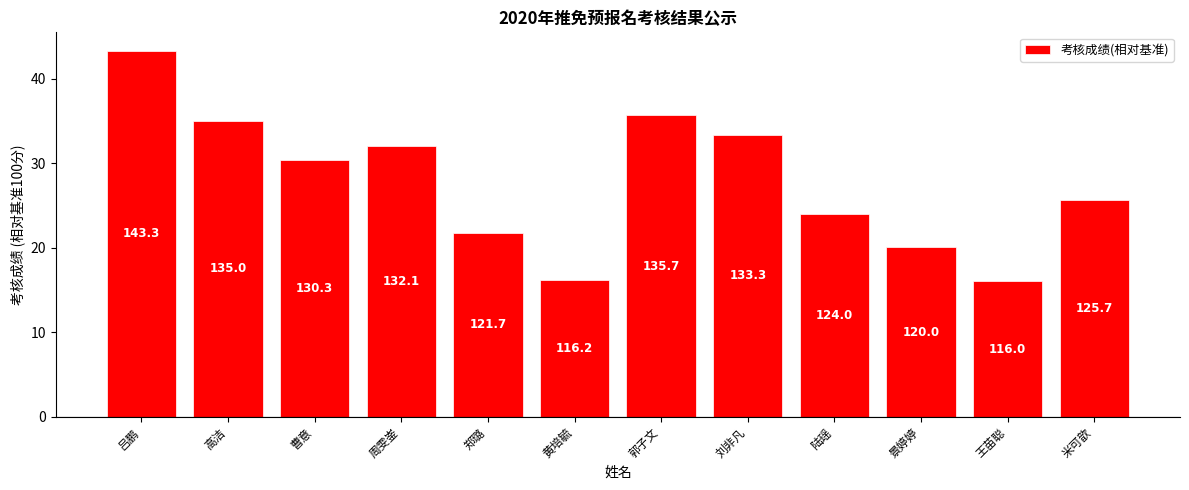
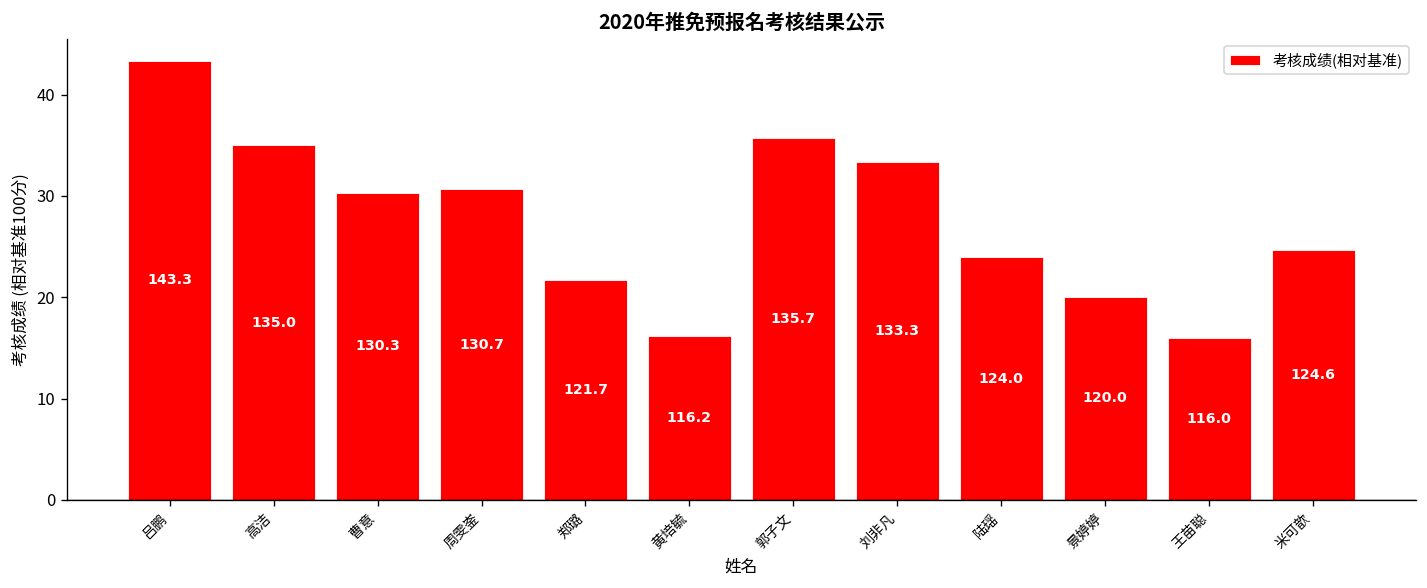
周雯崟: 132.1 -> 130.7
米可歆: 125.7 -> 124.6
